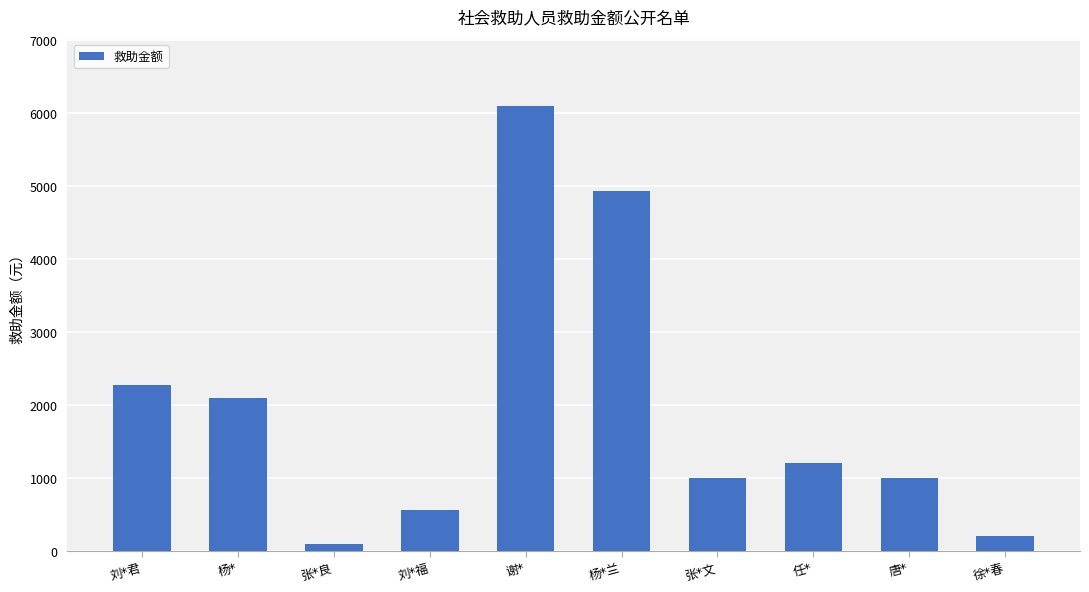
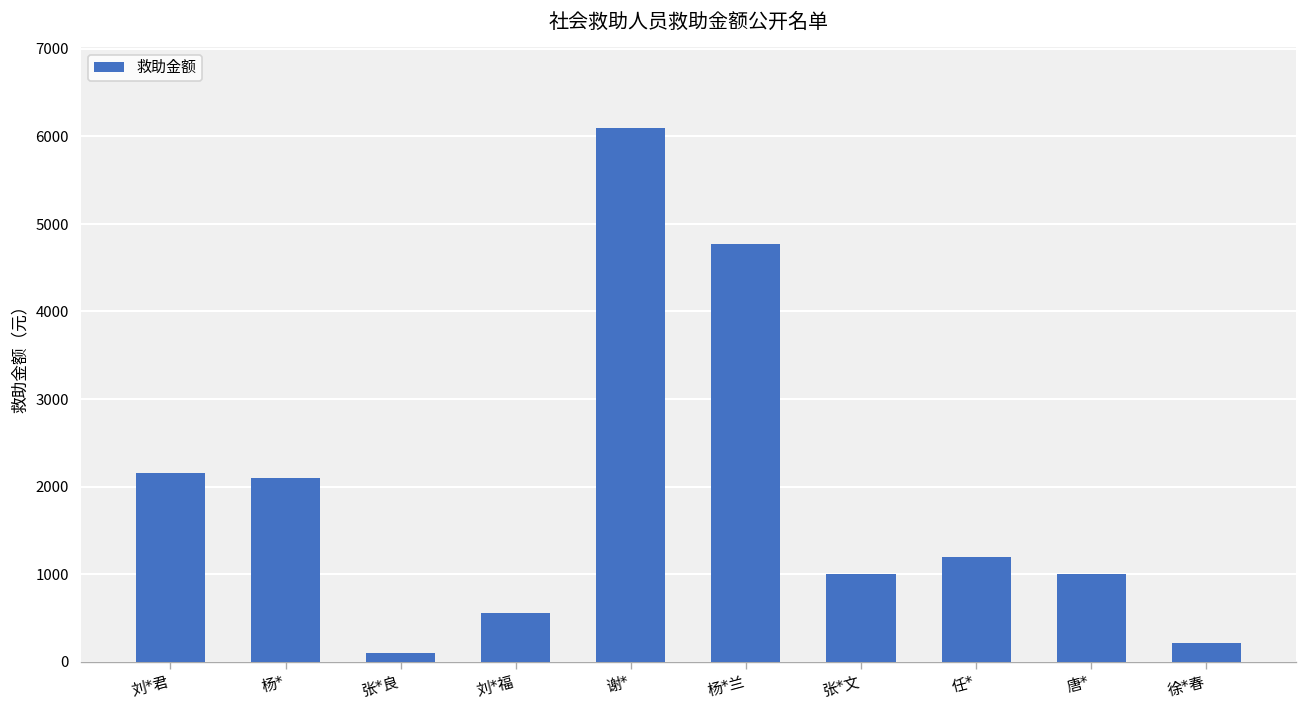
刘*君: 2300 -> 2200
杨*兰: 4900 -> 4800
